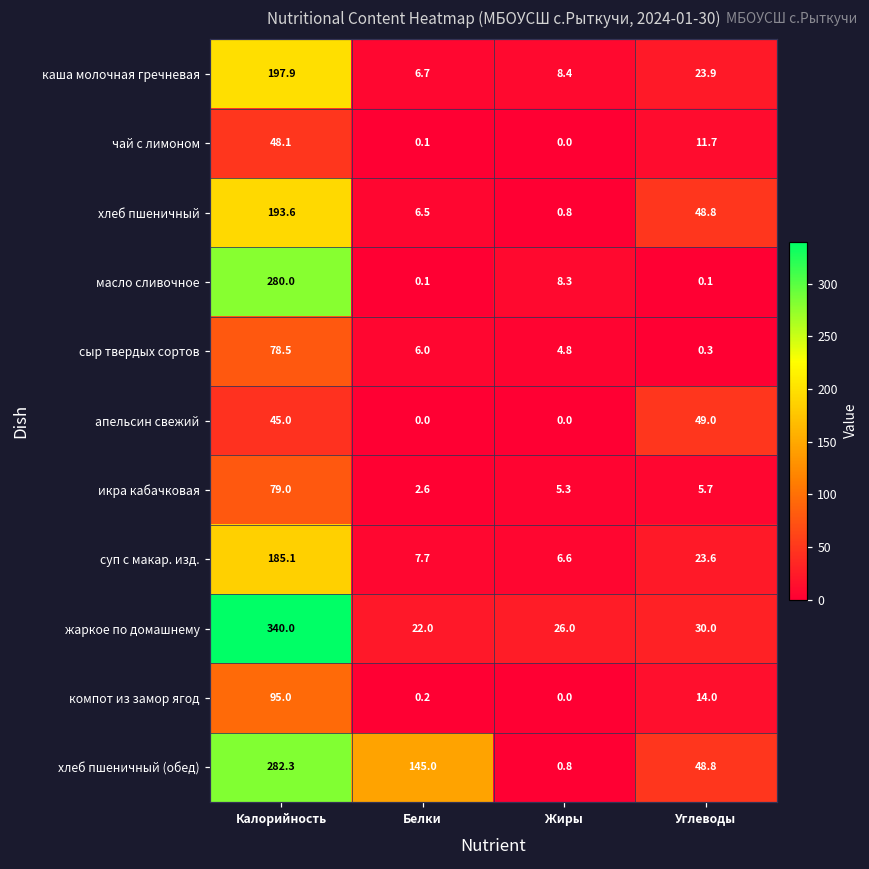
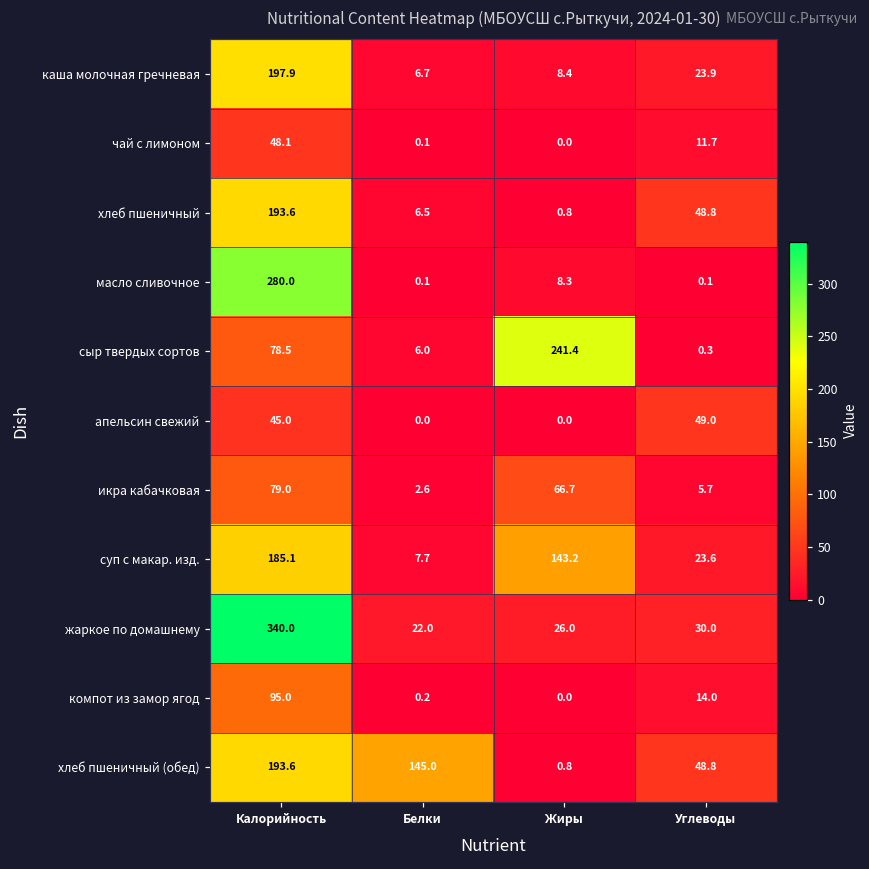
сыр твердых сортов, Жиры: 4.8 -> 241.4
икра кабачковая, Жиры: 5.3 -> 66.7
суп с макар. изд., Жиры: 6.6 -> 143.2
хлеб пшеничный (обед), Калорийность: 282.3 -> 193.6
